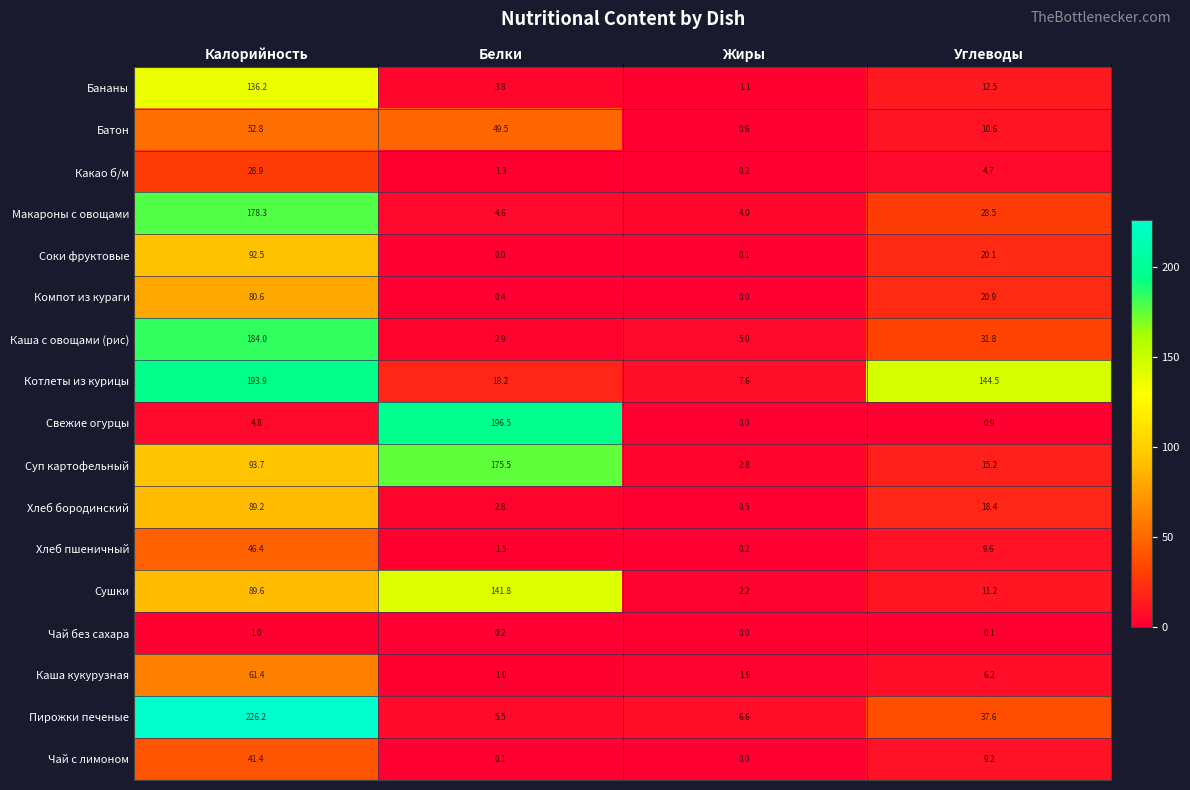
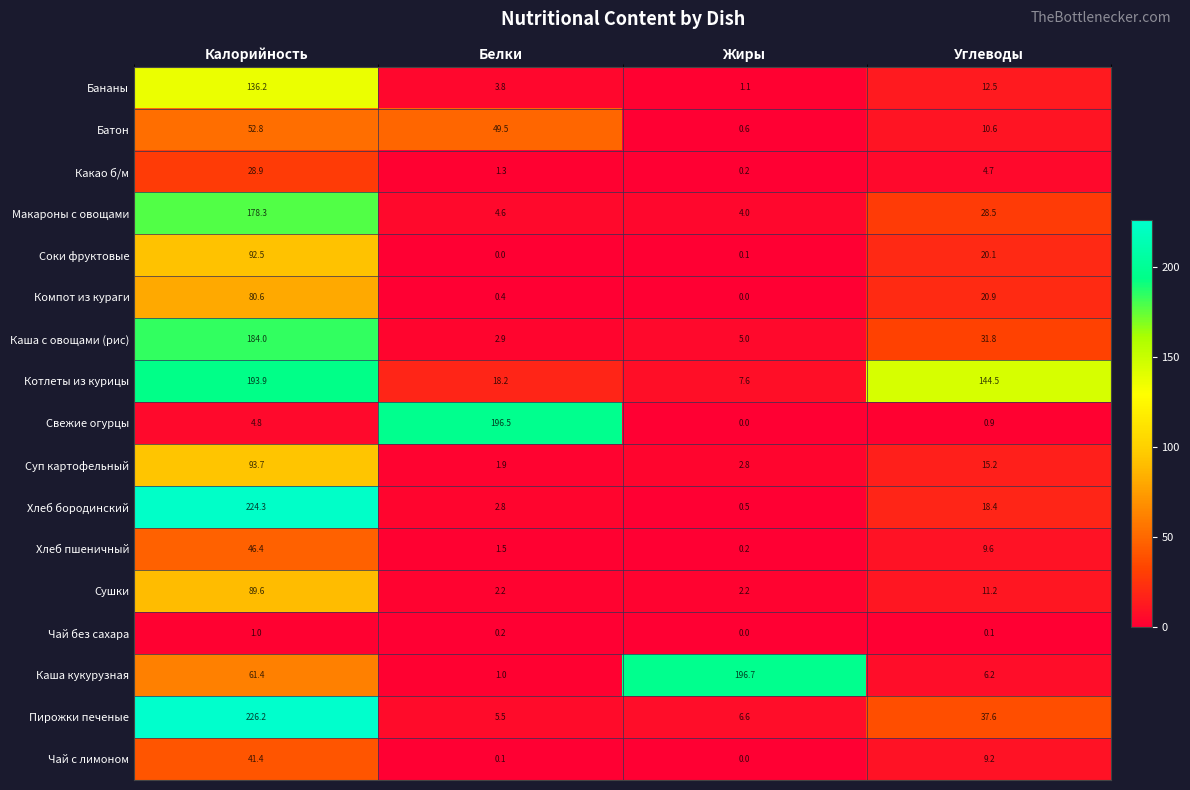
Суп картофельный, Белки: 175.5 -> 1.9
Хлеб бородинский, Калорийность: 89.2 -> 224.3
Сушки, Белки: 141.8 -> 2.2
Каша кукурузная, Жиры: 1.9 -> 196.7
